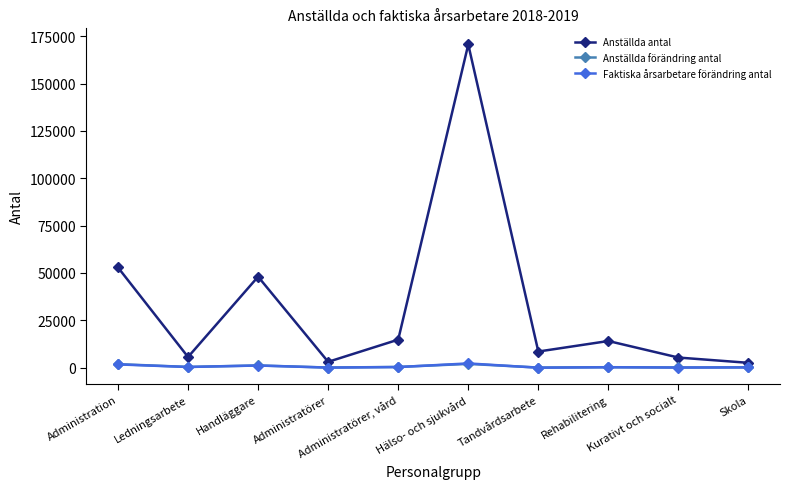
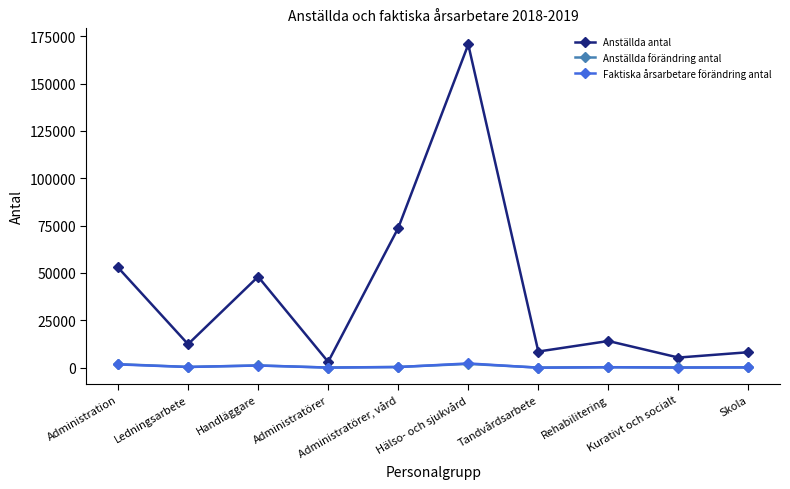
Anställda antal, Ledningsarbete: 6000 -> 12000
Anställda antal, Administratörer, vård: 15000 -> 74000
Anställda antal, Skola: 3000 -> 8000
